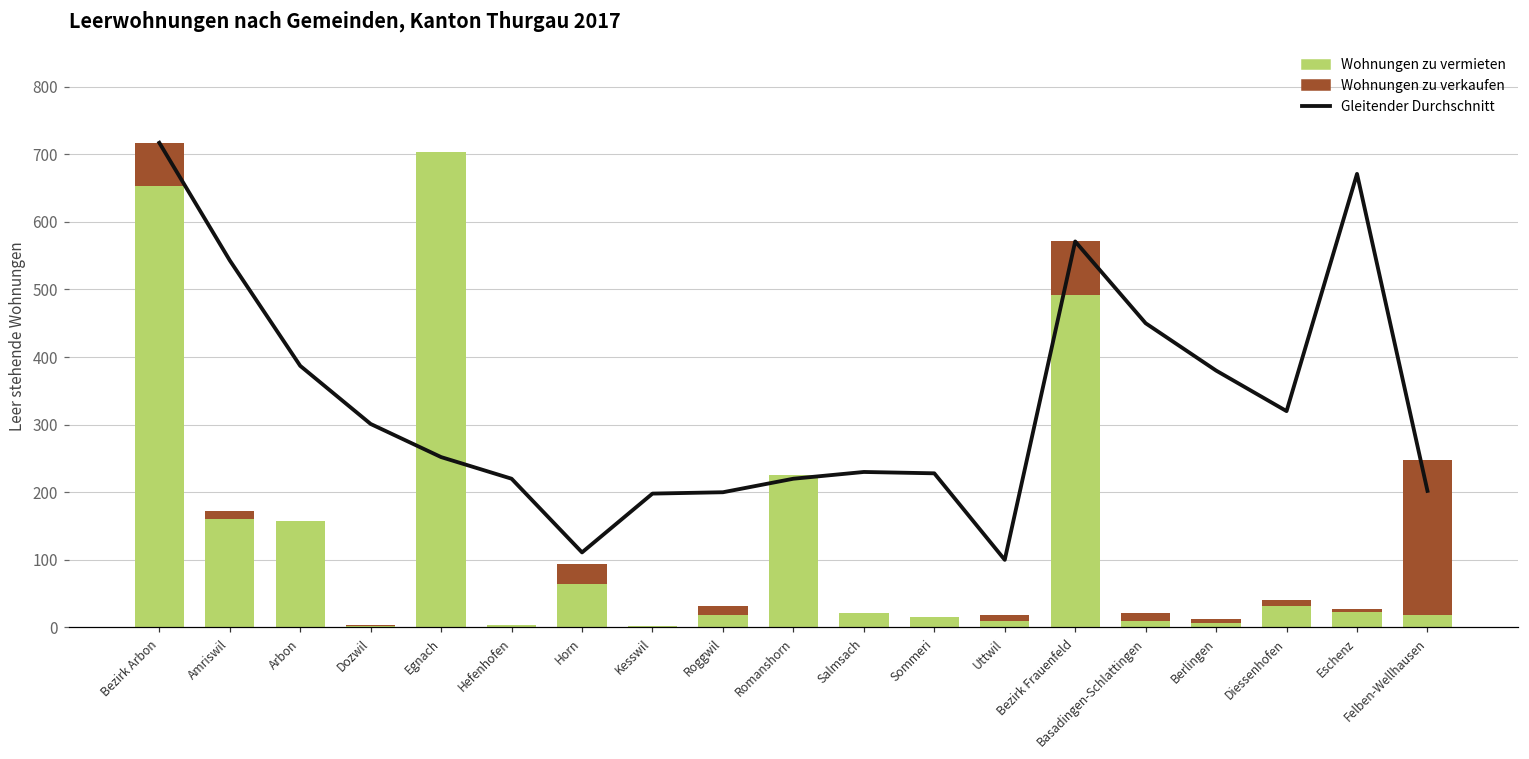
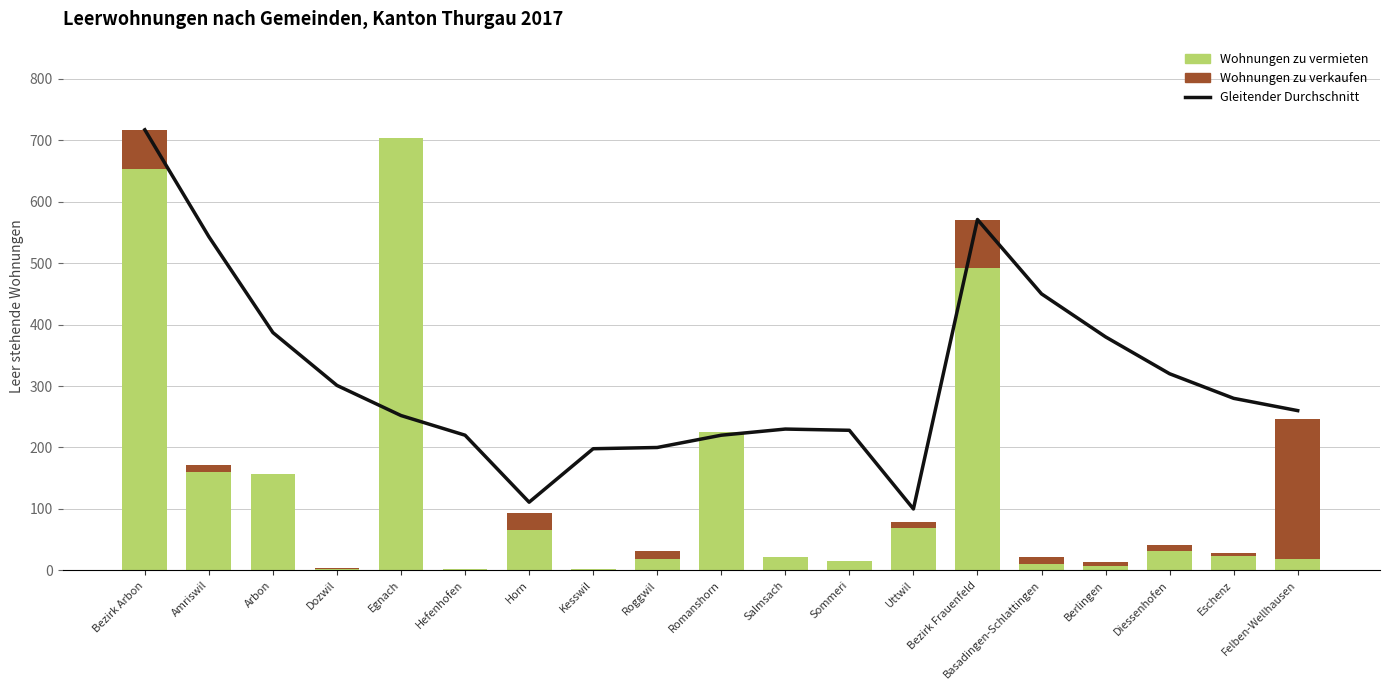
Wohnungen zu vermieten, Uttwil: 10 -> 70
Gleitender Durchschnitt, Eschenz: 670 -> 280
Gleitender Durchschnitt, Felben-Wellhausen: 200 -> 260
